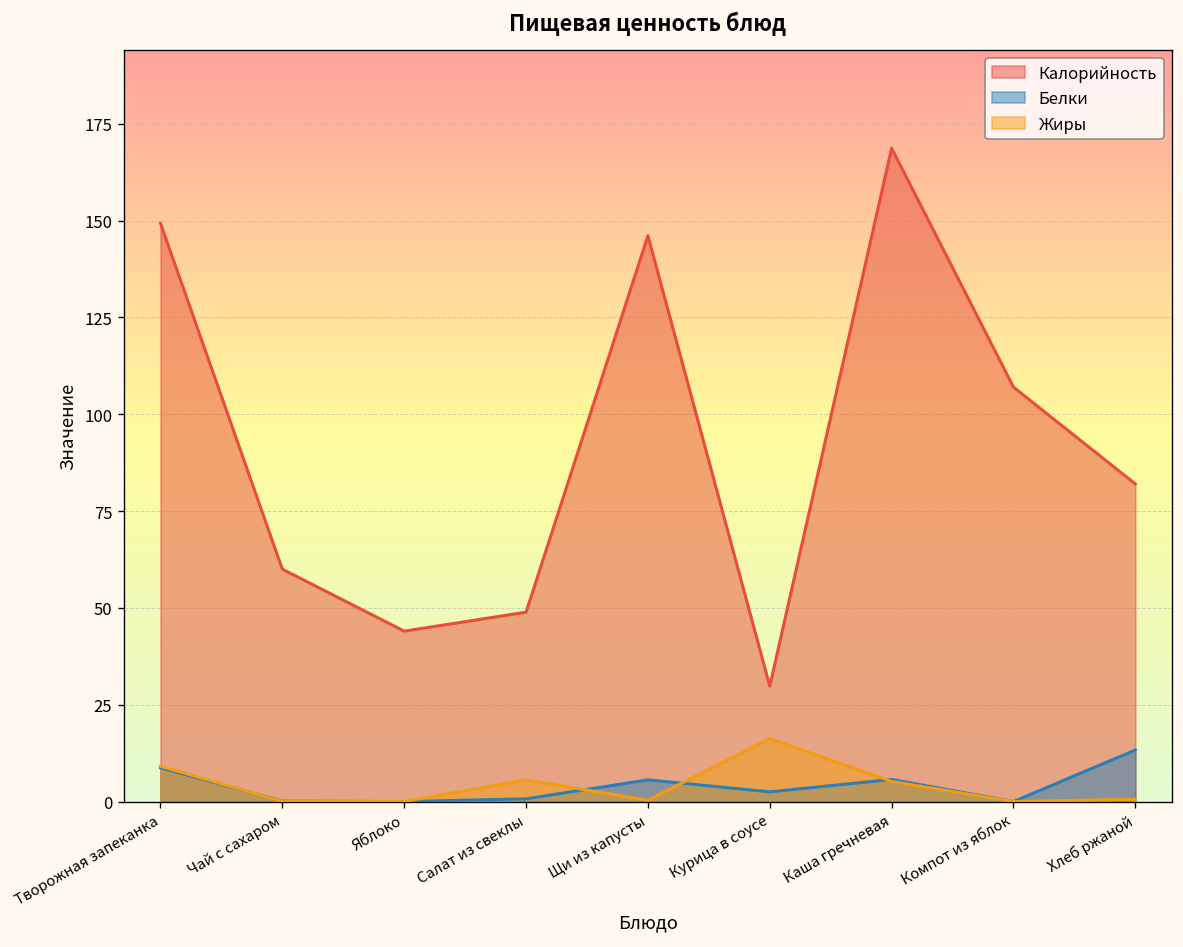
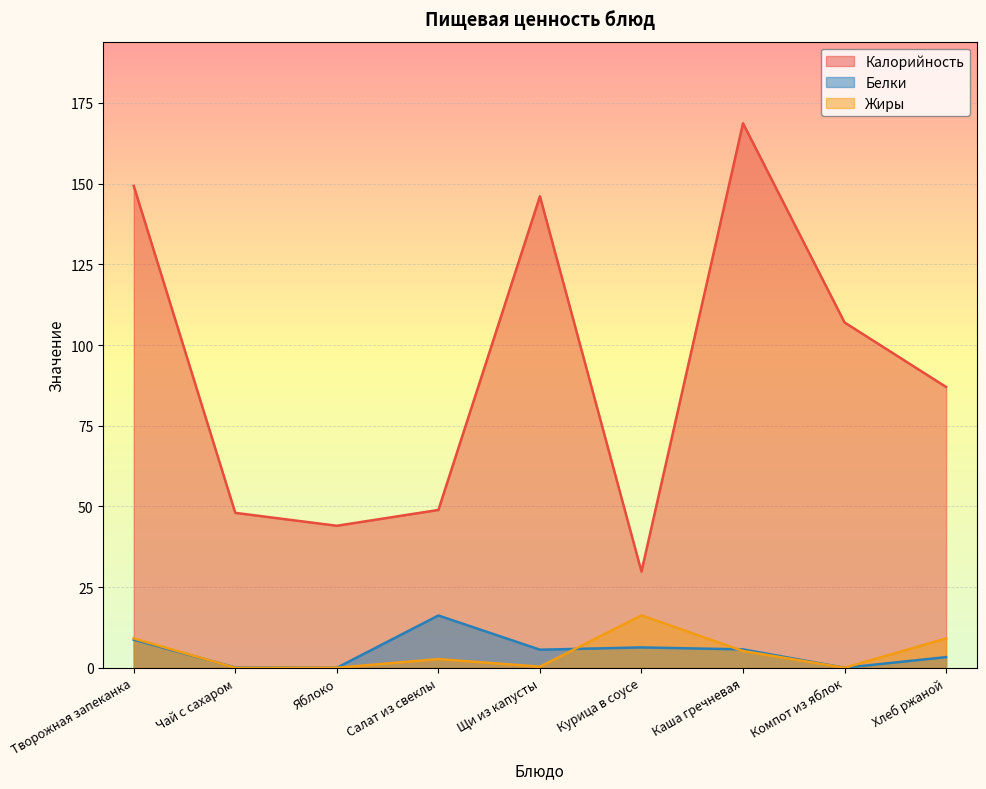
Калорийность, Чай с сахаром: 60 -> 48
Белки, Салат из свеклы: 1 -> 16
Жиры, Салат из свеклы: 6 -> 3
Белки, Курица в соусе: 3 -> 6
Калорийность, Хлеб ржаной: 82 -> 87
Белки, Хлеб ржаной: 13 -> 3
Жиры, Хлеб ржаной: 1 -> 9
